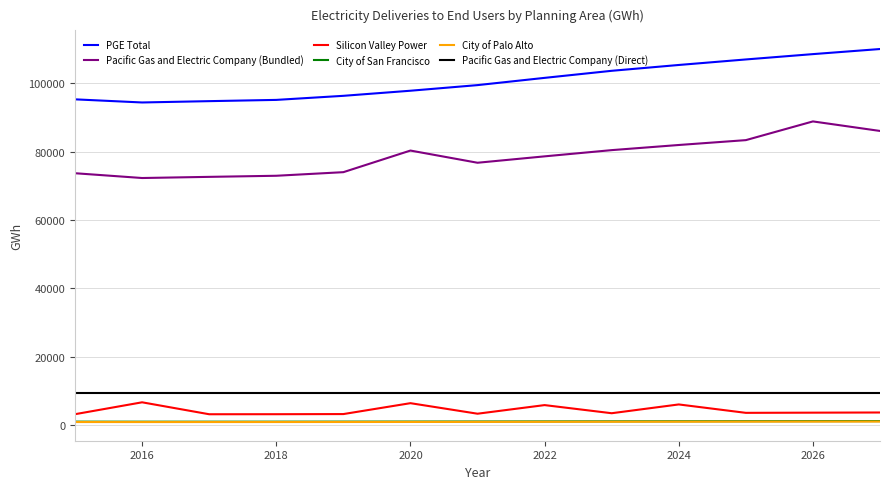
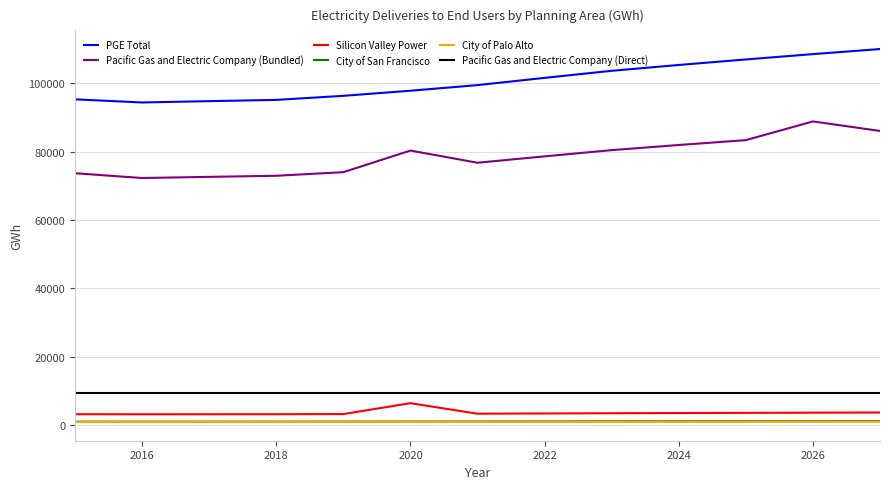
Silicon Valley Power, 2016: 7000 -> 3000
Silicon Valley Power, 2022: 6000 -> 3000
Silicon Valley Power, 2024: 6000 -> 4000
